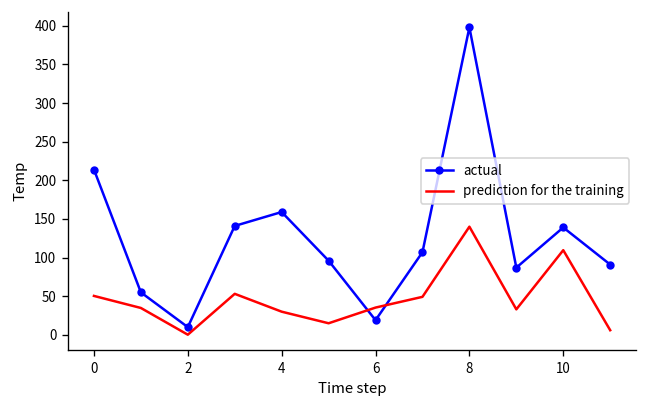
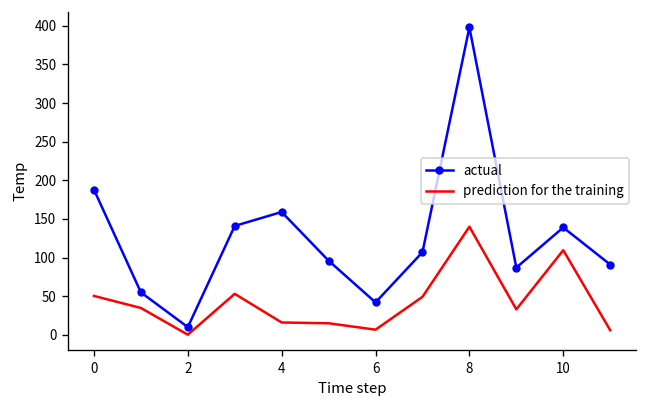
actual, 0: 210 -> 190
prediction for the training, 4: 30 -> 20
actual, 6: 20 -> 40
prediction for the training, 6: 40 -> 10
